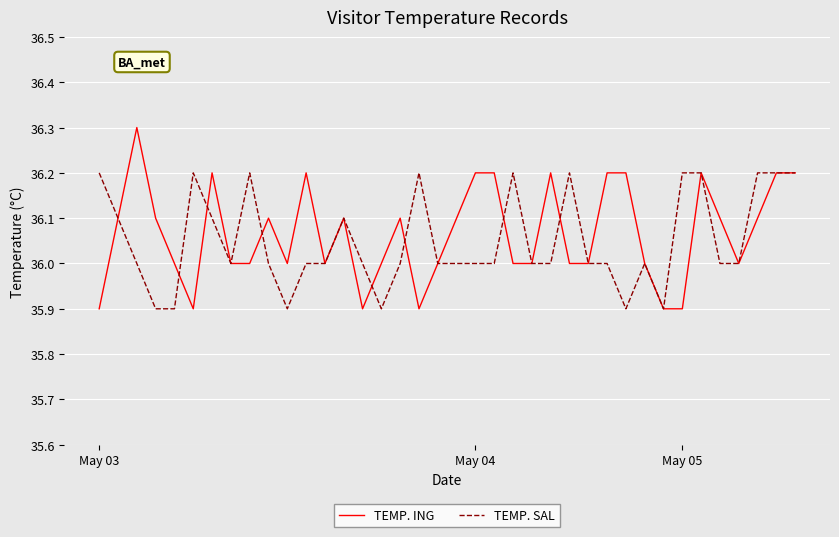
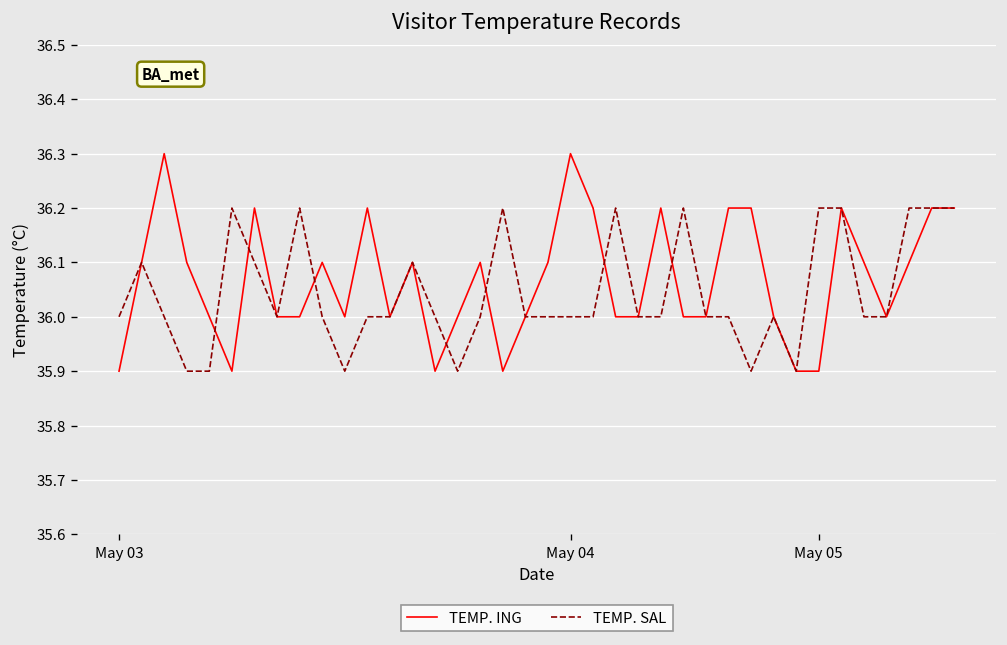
TEMP. SAL, May 03: 36.2 -> 36.0
TEMP. ING, May 04: 36.2 -> 36.3
